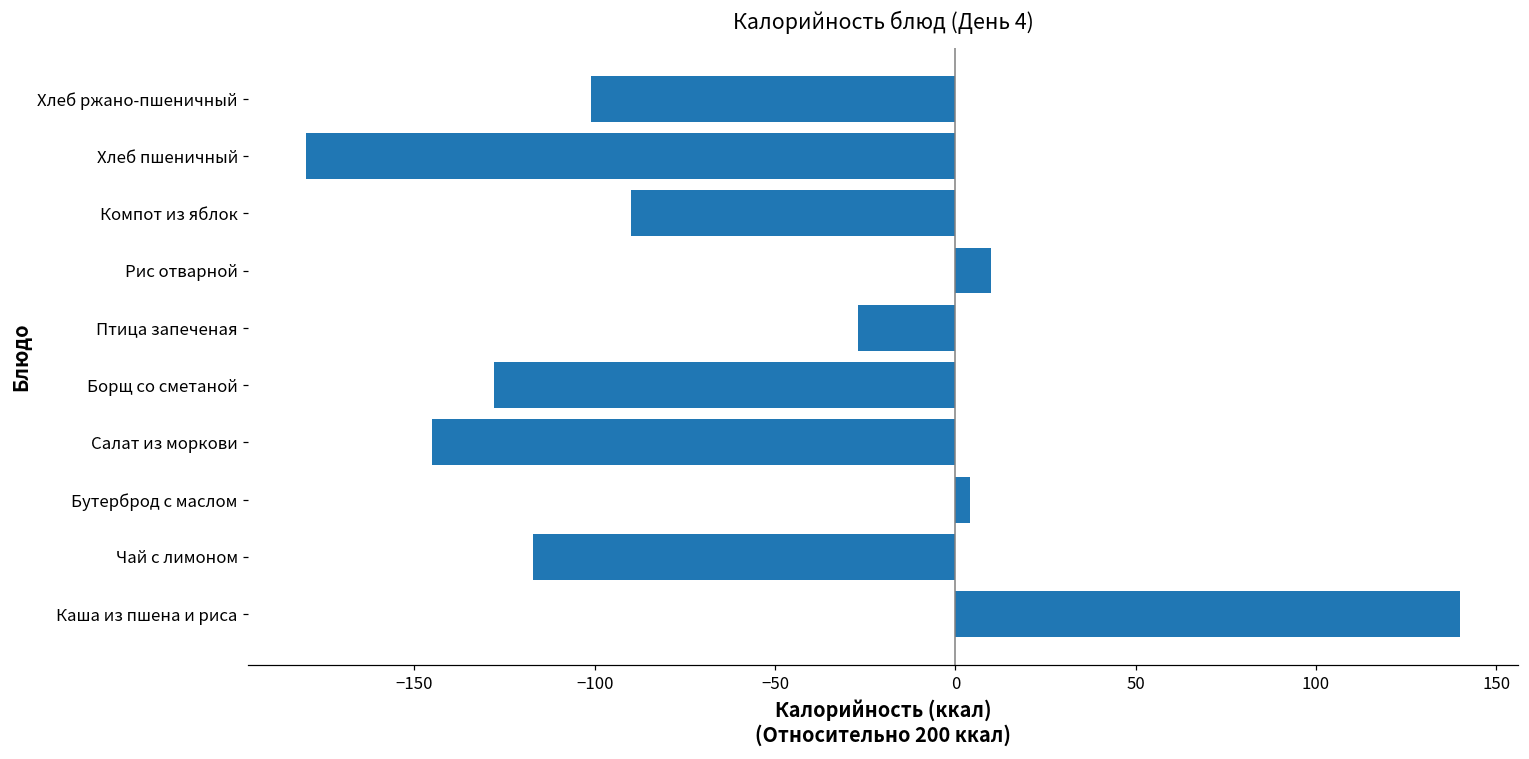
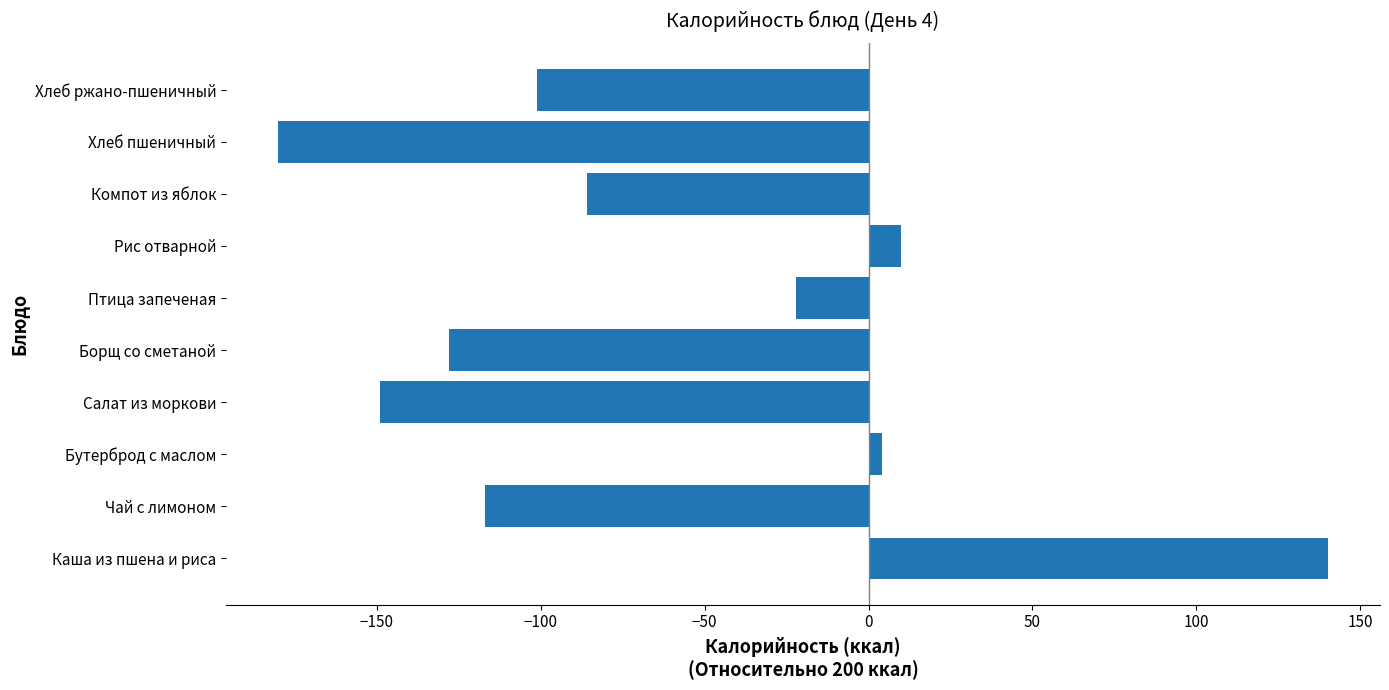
Компот из яблок: -90 -> -86
Птица запеченая: -27 -> -22
Салат из моркови: -145 -> -149
